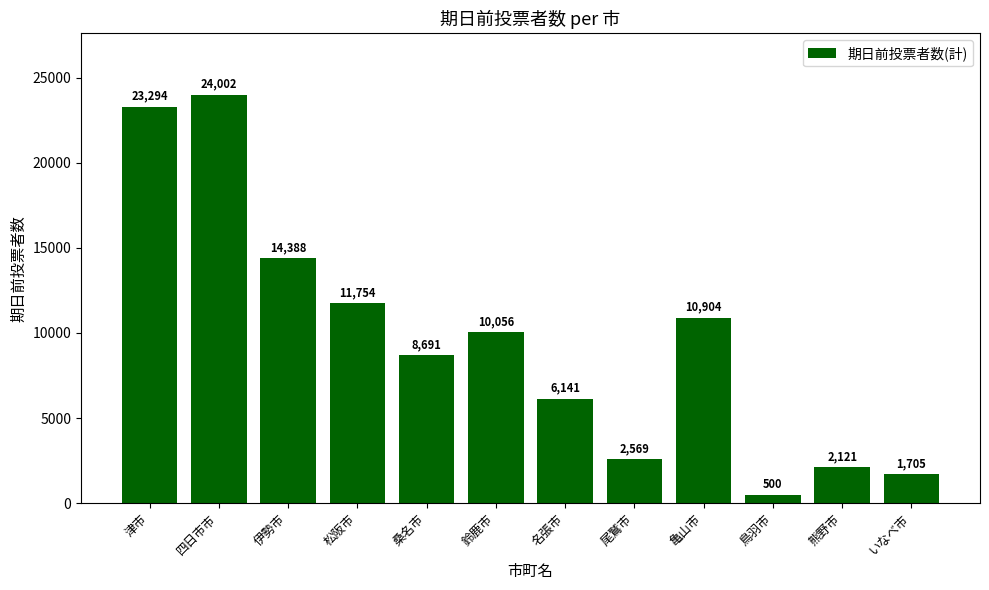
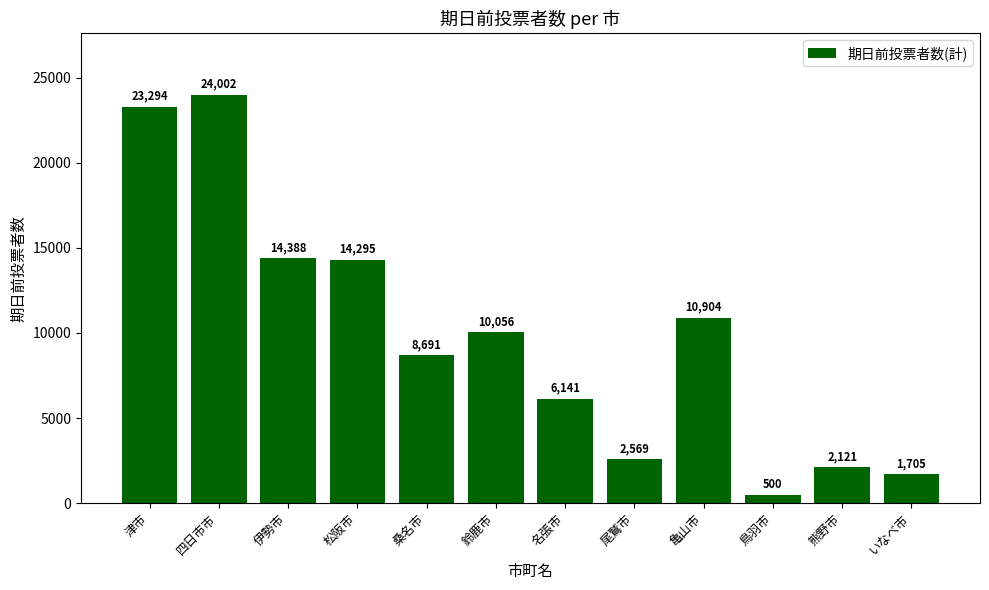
松阪市: 11,754 -> 14,295
